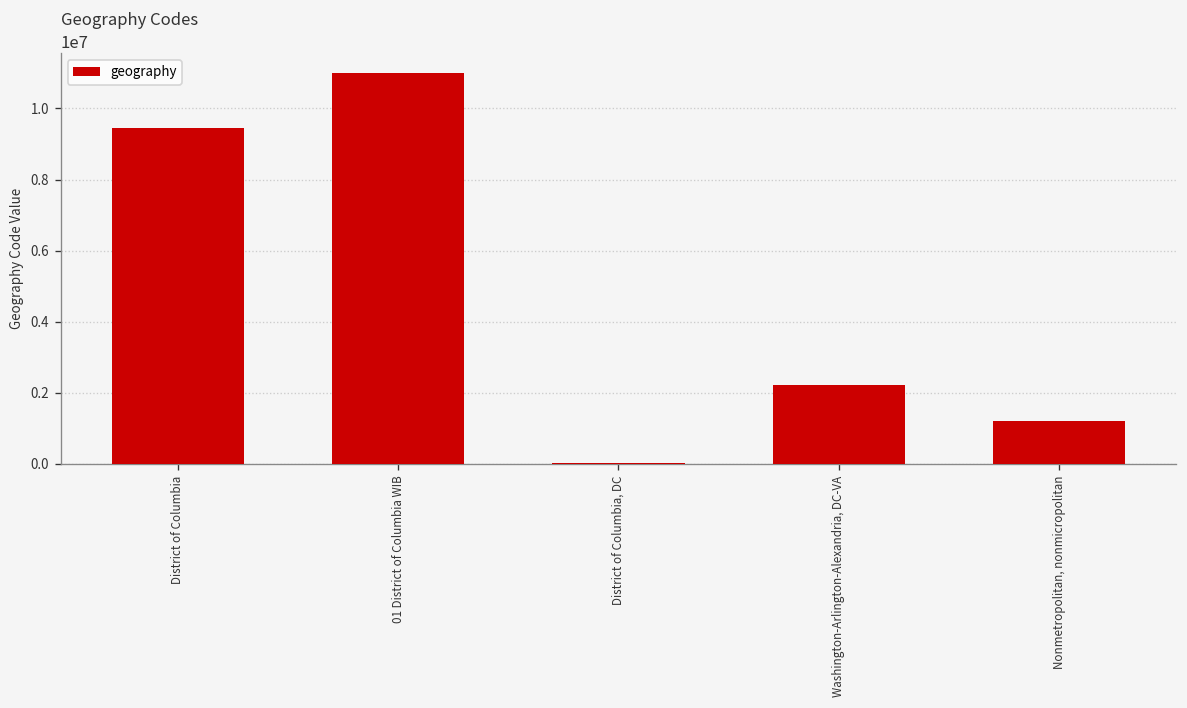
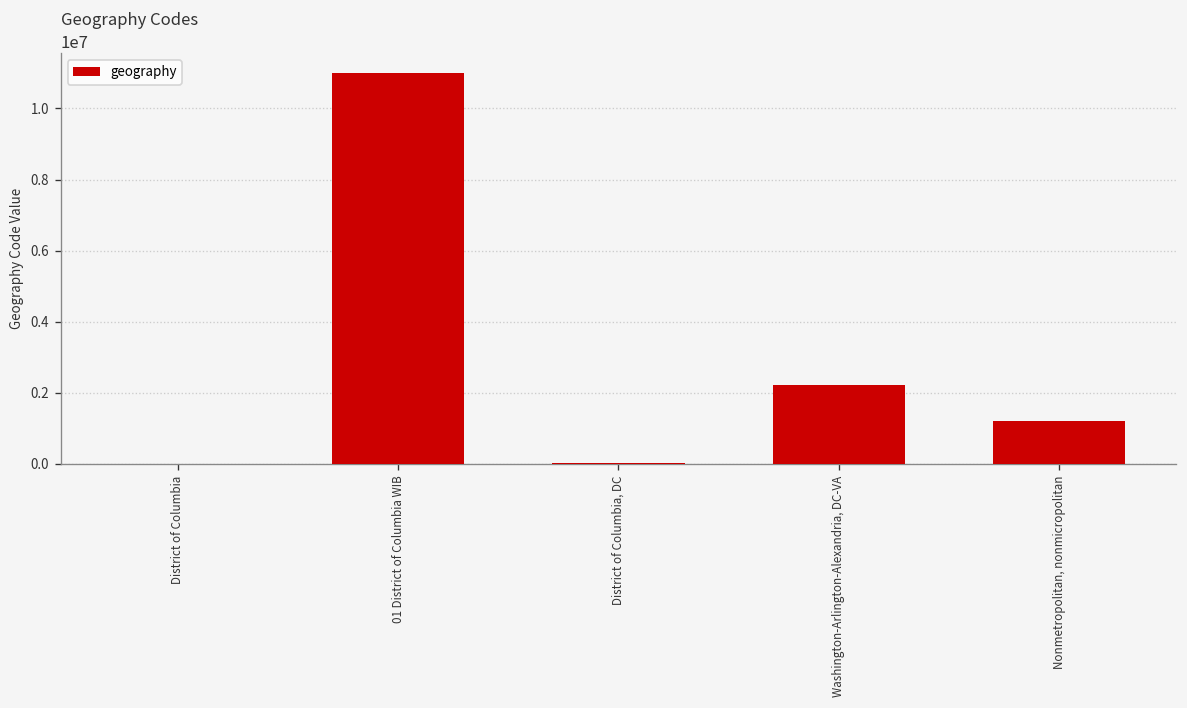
District of Columbia: 9400000 -> 0
